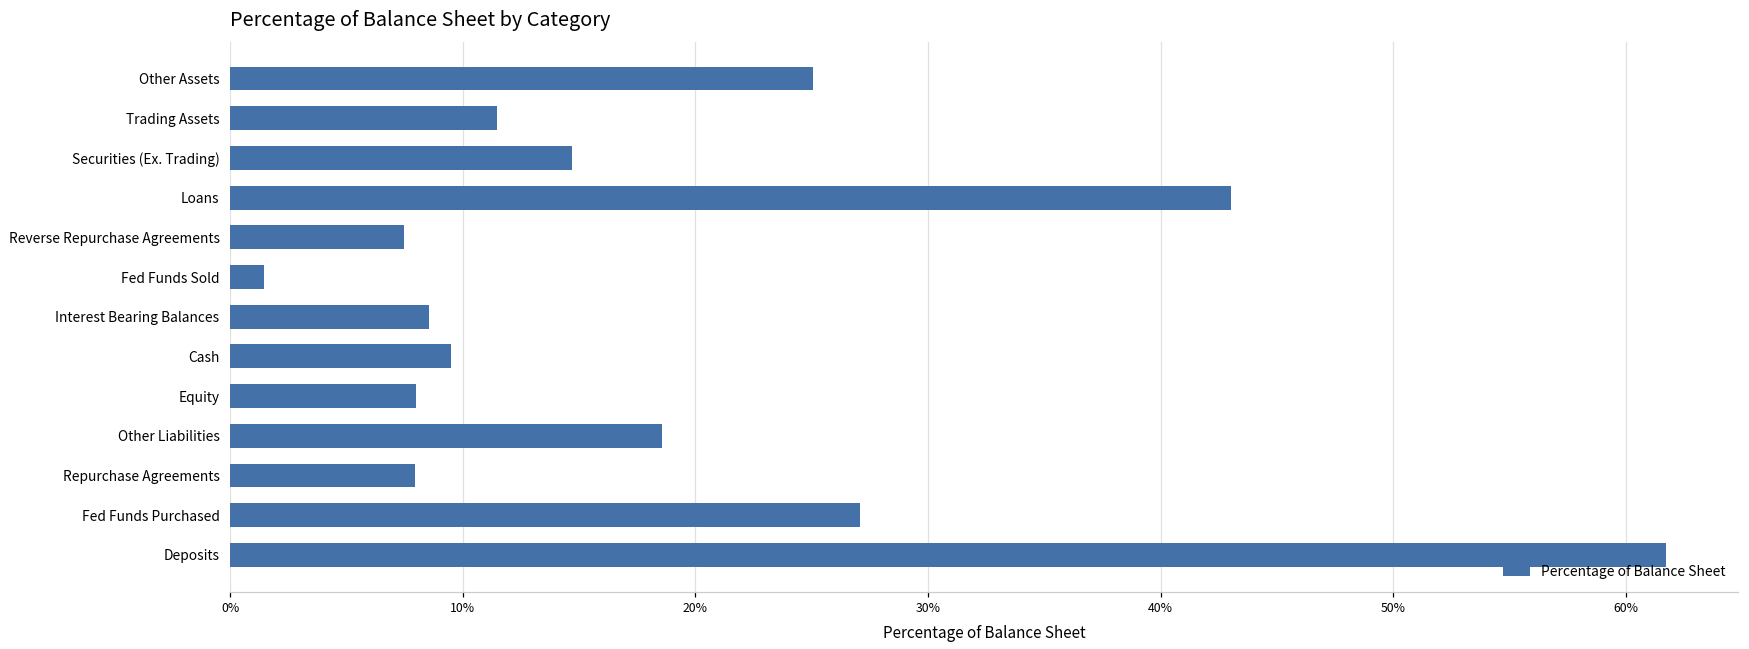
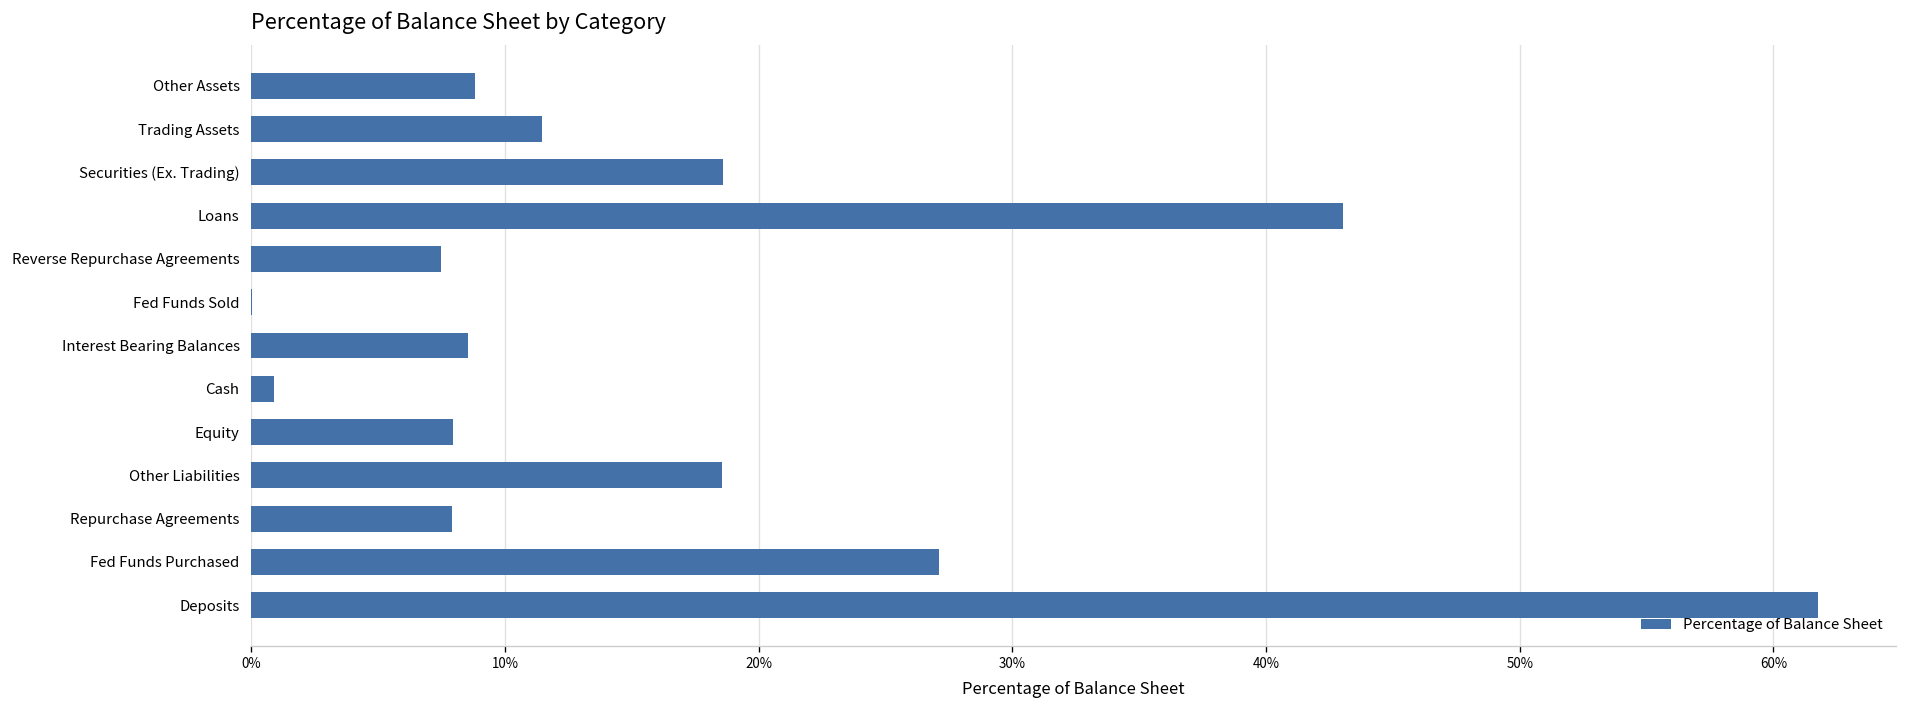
Other Assets: 25.1% -> 8.8%
Securities (Ex. Trading): 14.7% -> 18.6%
Fed Funds Sold: 1.5% -> 0.0%
Cash: 9.5% -> 0.9%
